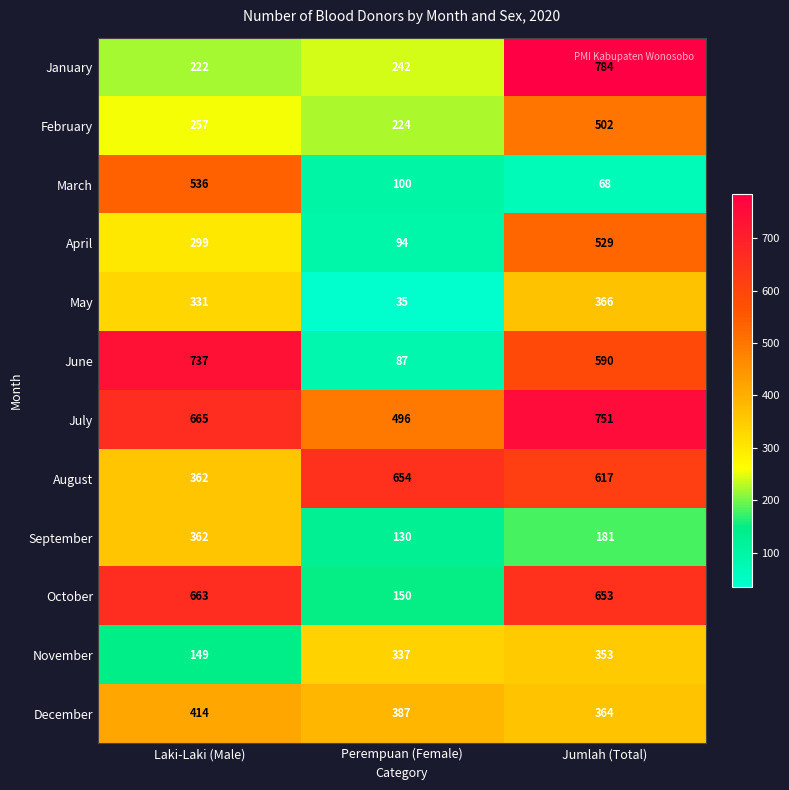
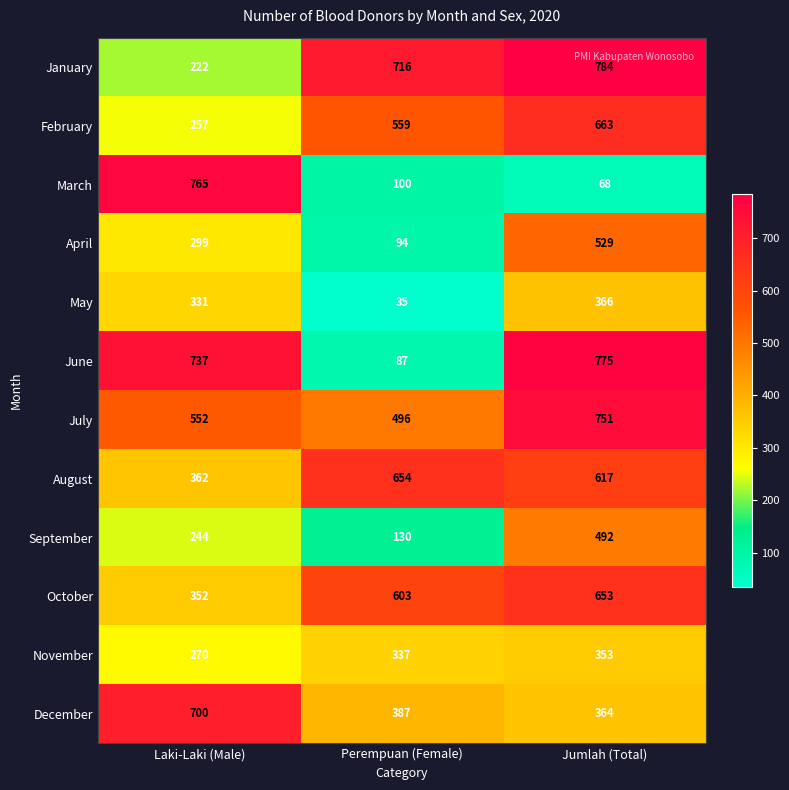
January, Perempuan (Female): 242 -> 716
February, Perempuan (Female): 224 -> 559
February, Jumlah (Total): 502 -> 663
March, Laki-Laki (Male): 536 -> 765
June, Jumlah (Total): 590 -> 775
July, Laki-Laki (Male): 665 -> 552
September, Laki-Laki (Male): 362 -> 244
September, Jumlah (Total): 181 -> 492
October, Laki-Laki (Male): 663 -> 352
October, Perempuan (Female): 150 -> 603
November, Laki-Laki (Male): 149 -> 270
December, Laki-Laki (Male): 414 -> 700
